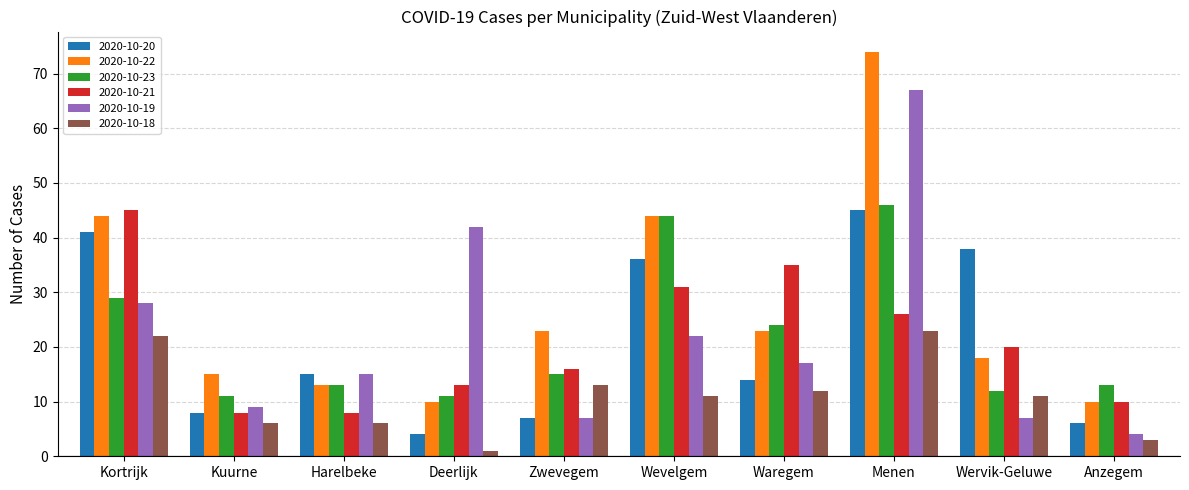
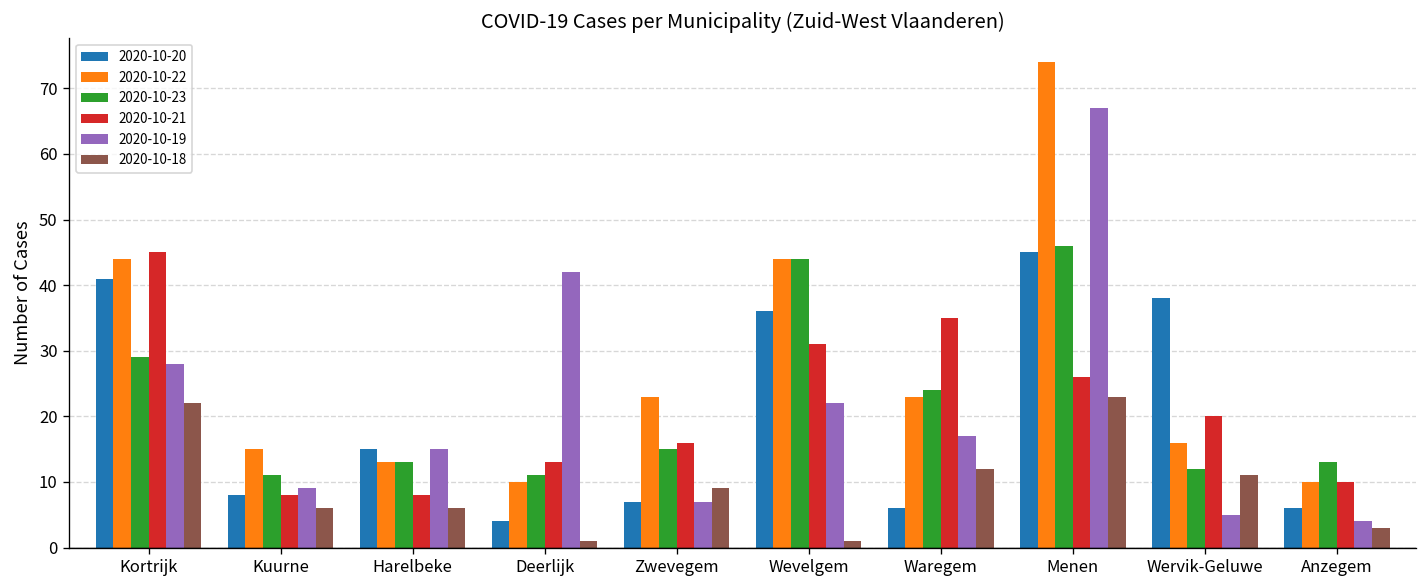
2020-10-18, Zwevegem: 13 -> 9
2020-10-18, Wevelgem: 11 -> 1
2020-10-20, Waregem: 14 -> 6
2020-10-22, Wervik-Geluwe: 18 -> 16
2020-10-19, Wervik-Geluwe: 7 -> 5
